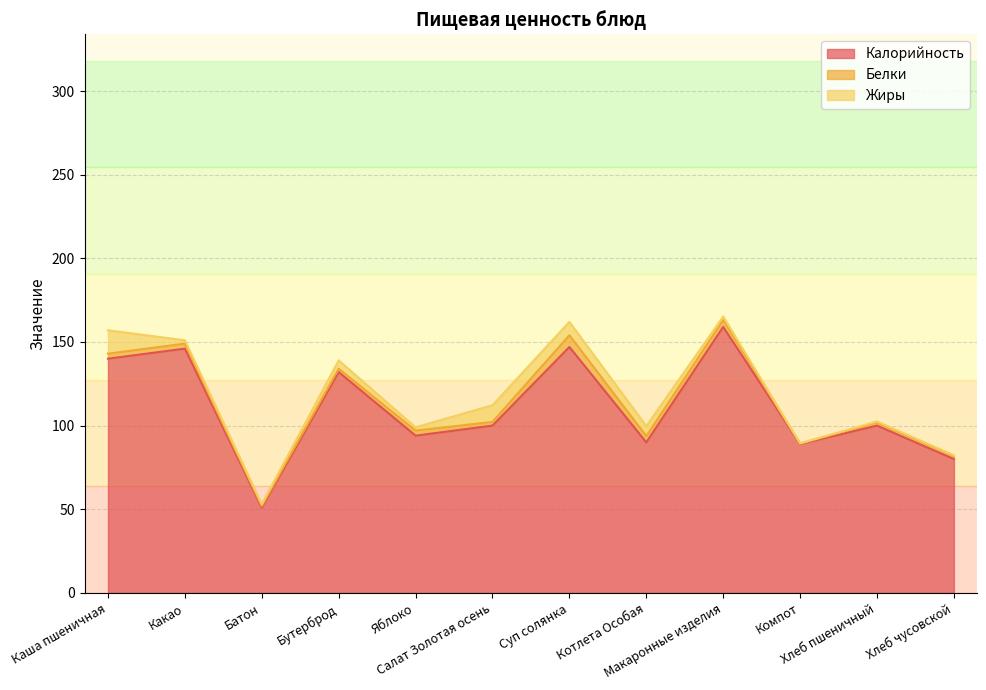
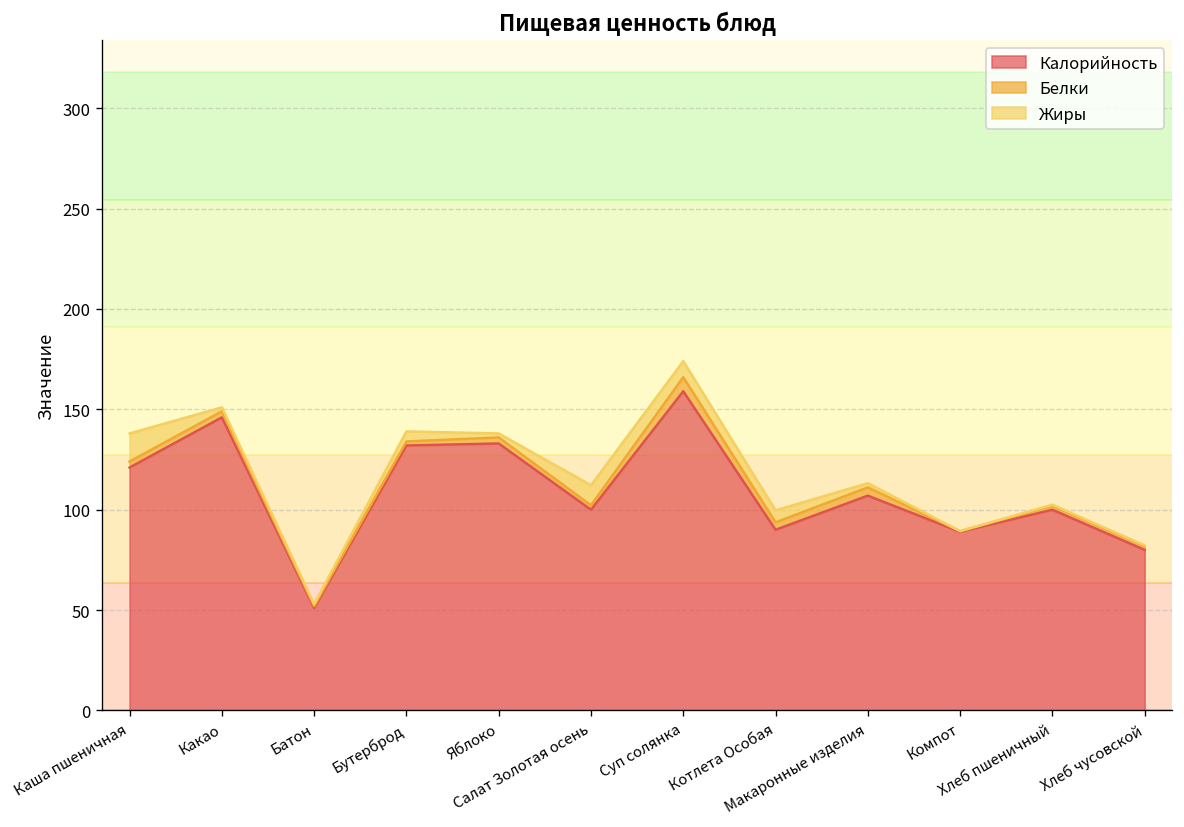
Калорийность, Каша пшеничная: 140 -> 121
Калорийность, Яблоко: 94 -> 133
Калорийность, Суп солянка: 147 -> 159
Калорийность, Макаронные изделия: 159 -> 107
